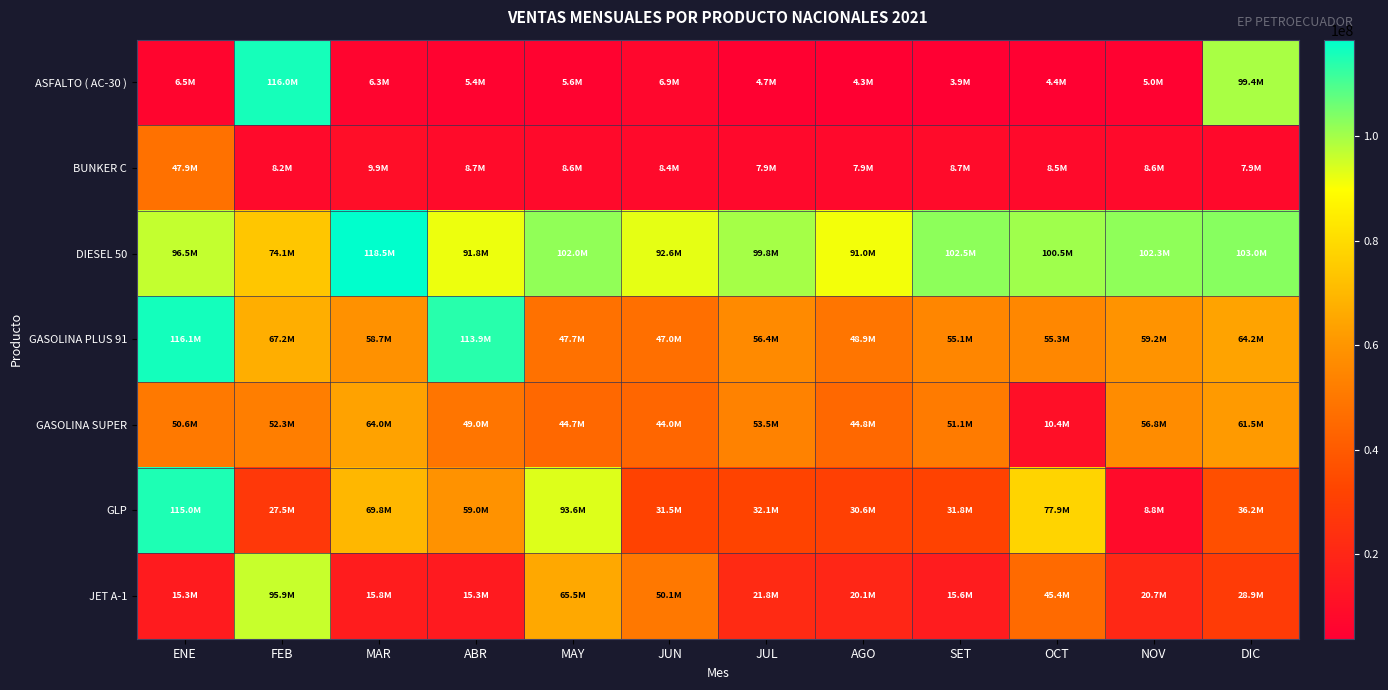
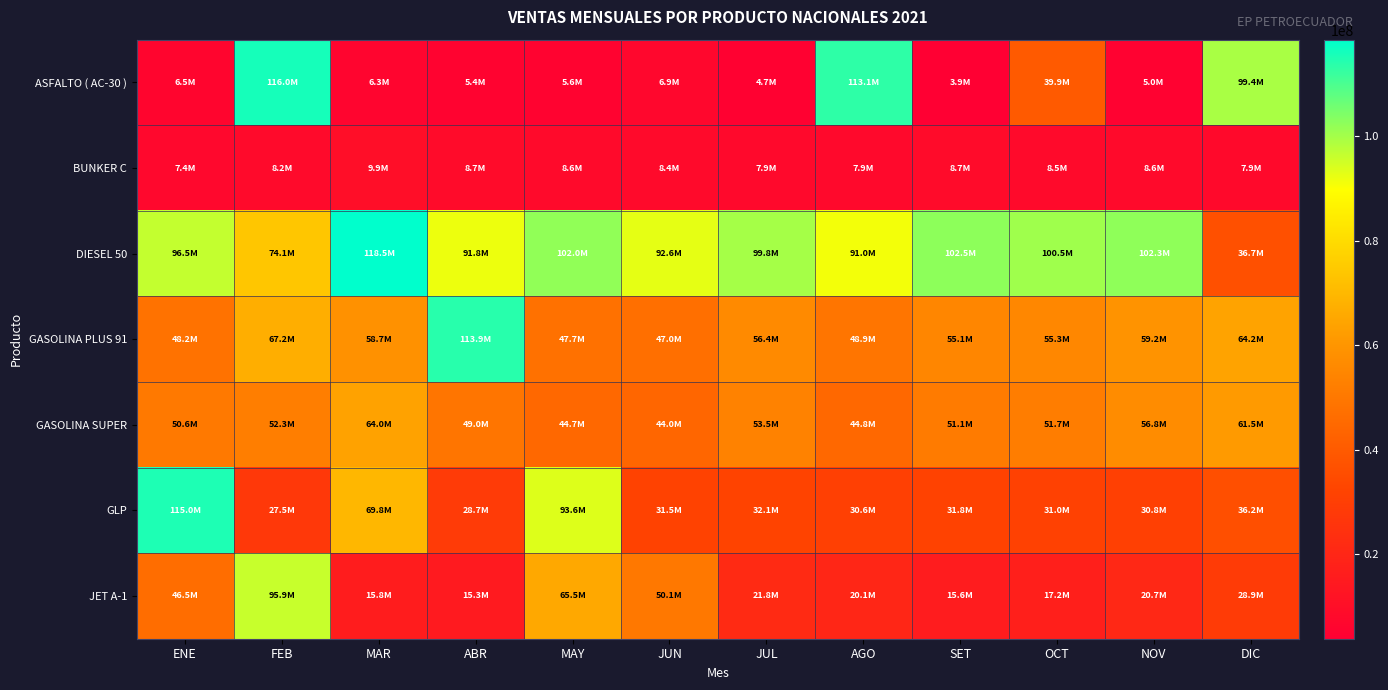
ASFALTO ( AC-30 ), AGO: 4.3M -> 113.1M
ASFALTO ( AC-30 ), OCT: 4.4M -> 39.9M
BUNKER C, ENE: 47.9M -> 7.4M
DIESEL 50, DIC: 103.0M -> 36.7M
GASOLINA PLUS 91, ENE: 116.1M -> 48.2M
GASOLINA SUPER, OCT: 10.4M -> 51.7M
GLP, ABR: 59.0M -> 28.7M
GLP, OCT: 77.9M -> 31.0M
GLP, NOV: 8.8M -> 30.8M
JET A-1, ENE: 15.3M -> 46.5M
JET A-1, OCT: 45.4M -> 17.2M
